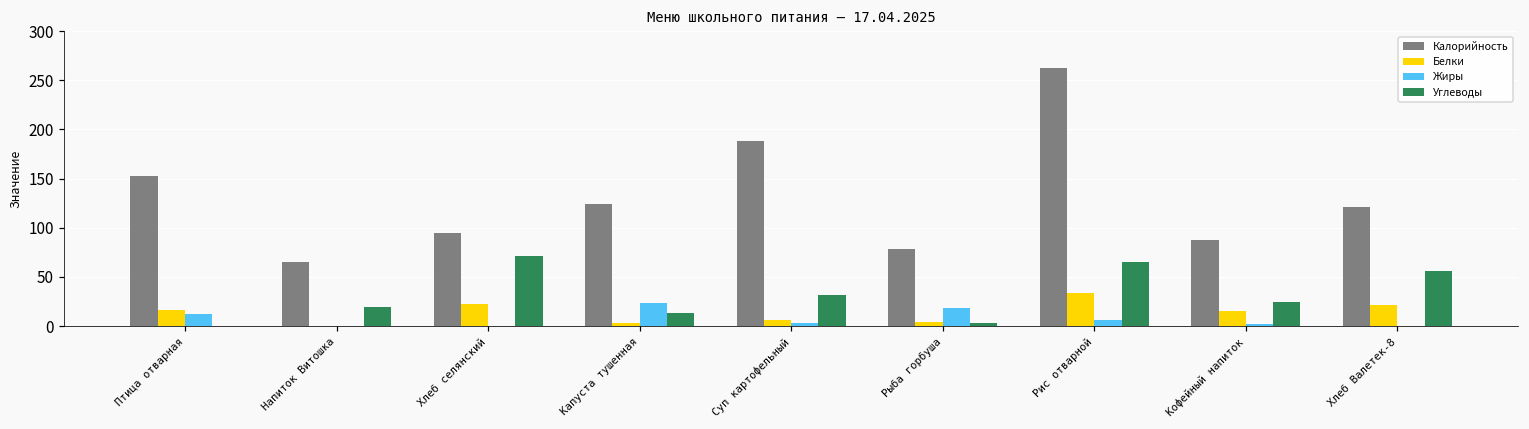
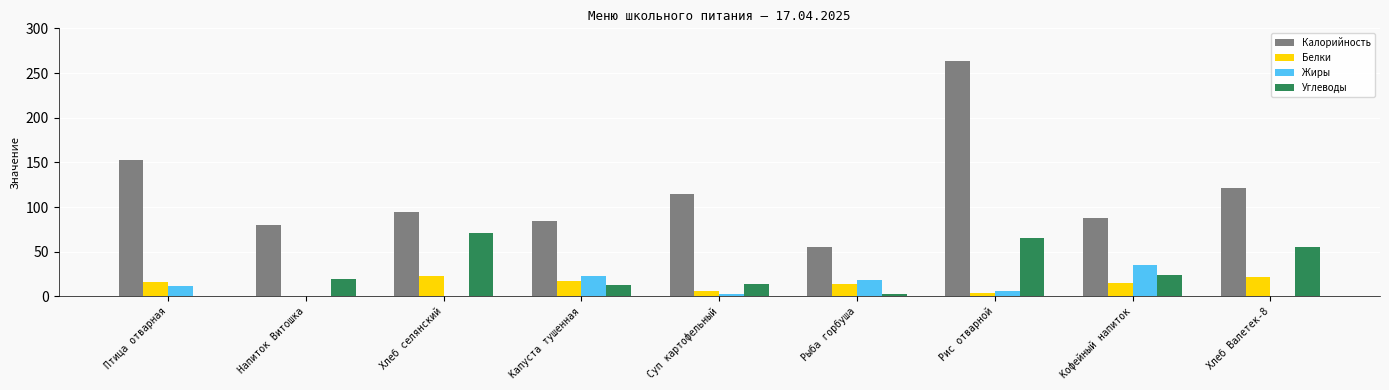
Калорийность, Напиток Витошка: 70 -> 80
Калорийность, Капуста тушенная: 120 -> 80
Белки, Капуста тушенная: 0 -> 20
Калорийность, Суп картофельный: 190 -> 120
Углеводы, Суп картофельный: 30 -> 10
Калорийность, Рыба горбуша: 80 -> 60
Белки, Рыба горбуша: 0 -> 10
Белки, Рис отварной: 30 -> 0
Жиры, Кофейный напиток: 0 -> 40
